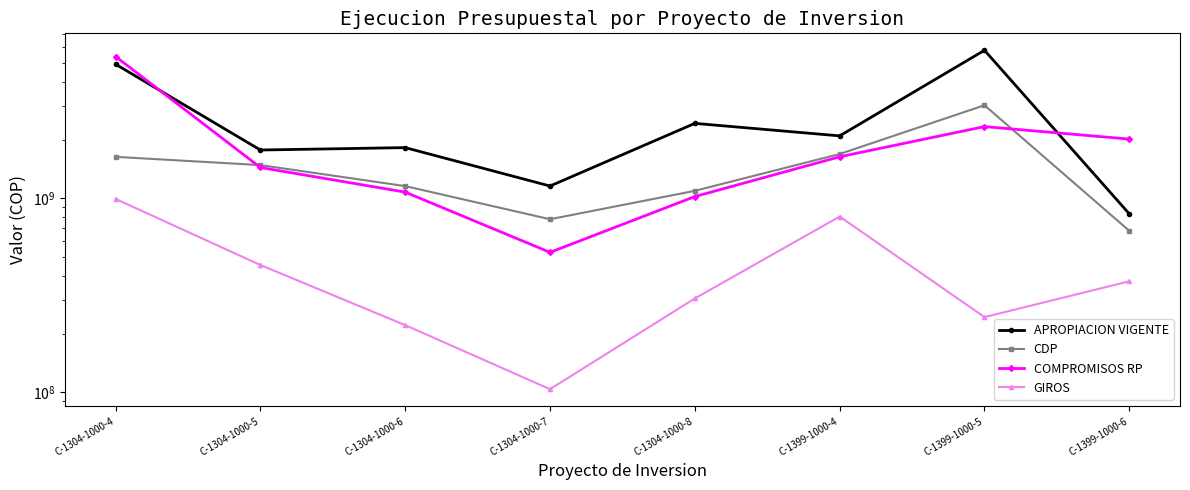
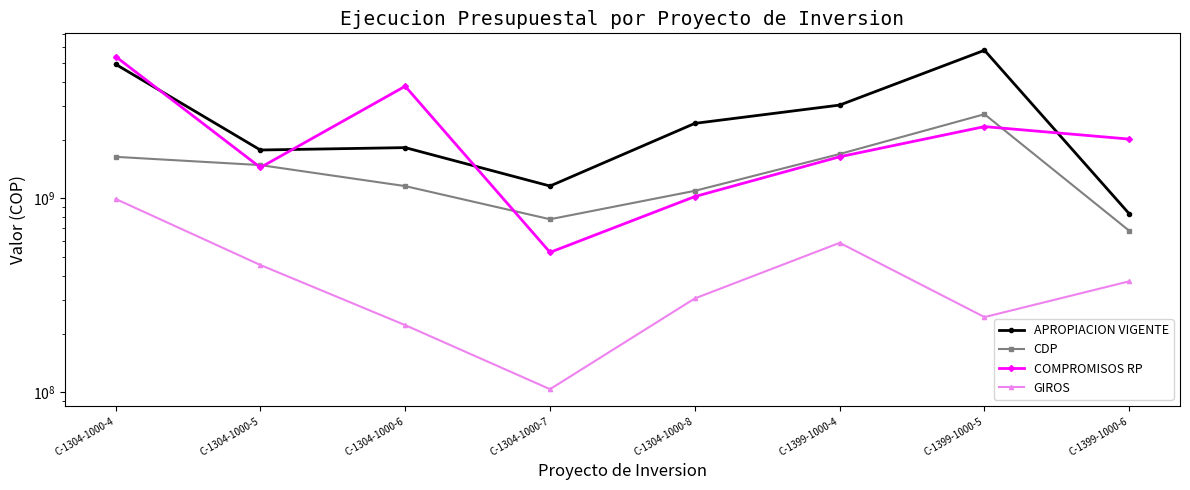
COMPROMISOS RP, C-1304-1000-6: 1100000000 -> 3800000000
APROPIACION VIGENTE, C-1399-1000-4: 2100000000 -> 3000000000
GIROS, C-1399-1000-4: 810000000 -> 590000000
CDP, C-1399-1000-5: 3000000000 -> 2700000000
